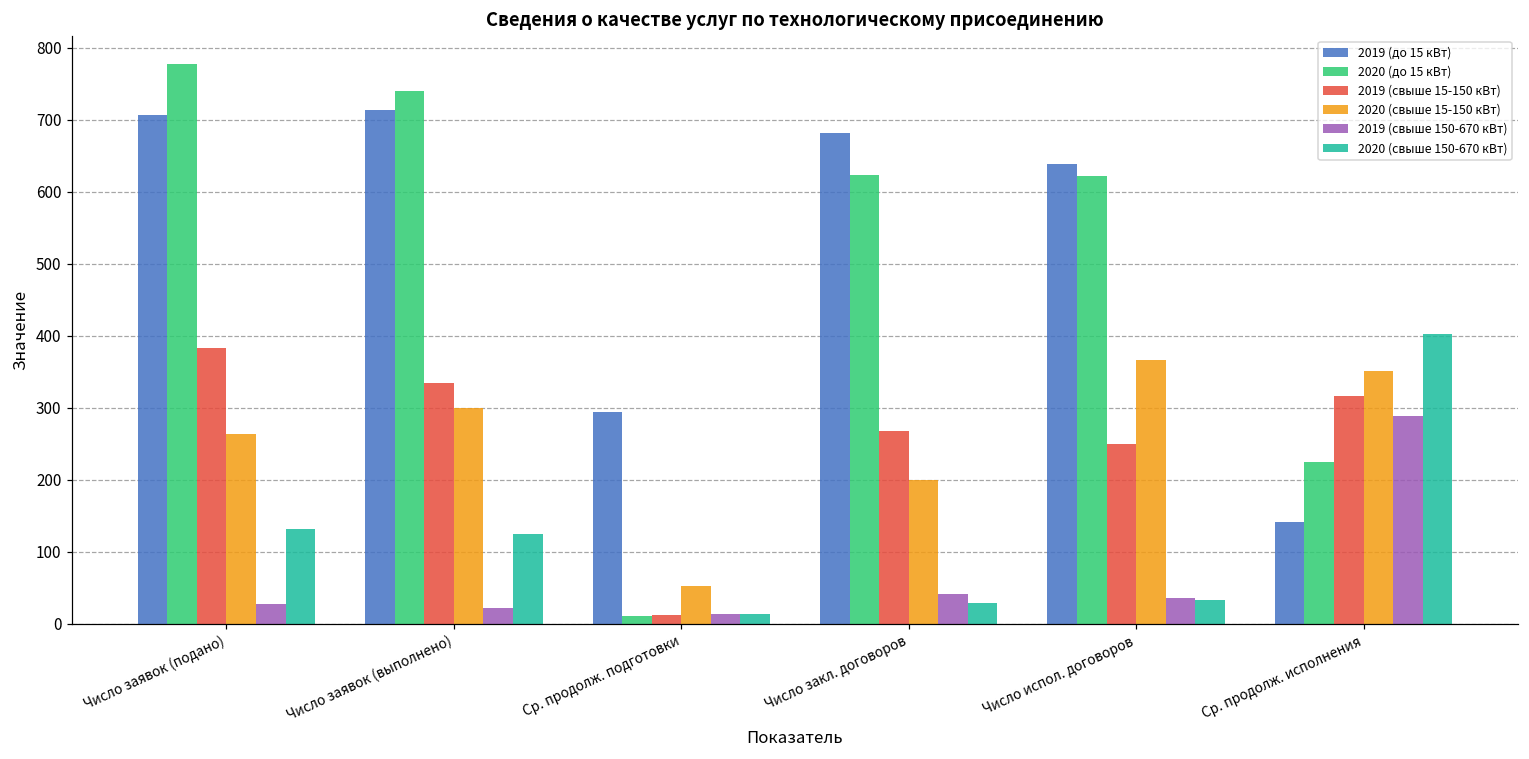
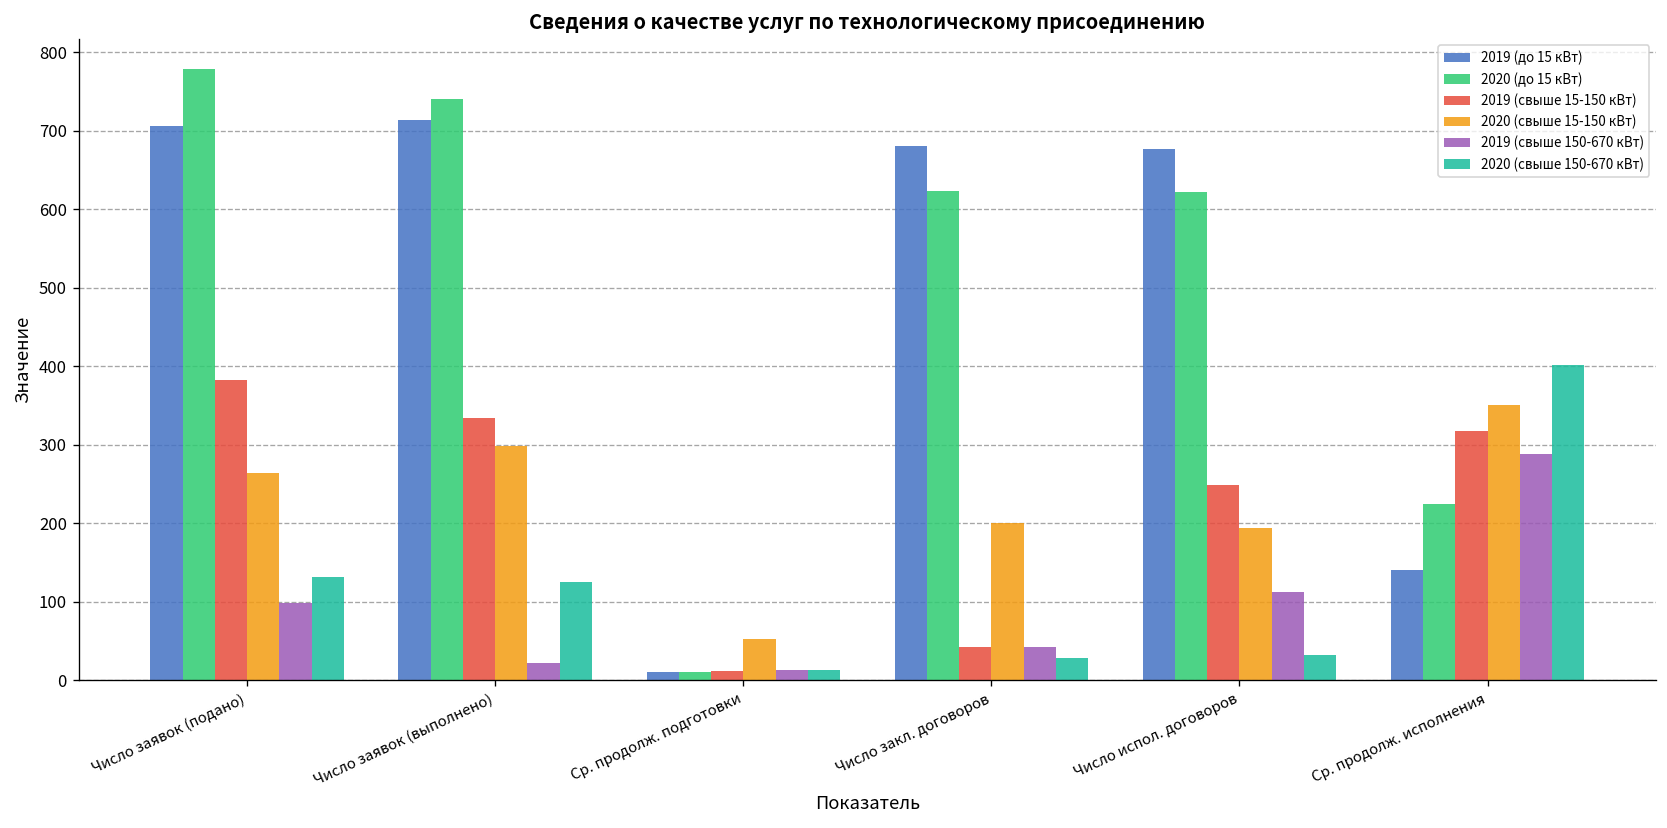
2019 (свыше 150-670 кВт), Число заявок (подано): 30 -> 100
2019 (до 15 кВт), Ср. продолж. подготовки: 290 -> 10
2019 (свыше 15-150 кВт), Число закл. договоров: 270 -> 40
2019 (до 15 кВт), Число испол. договоров: 640 -> 680
2020 (свыше 15-150 кВт), Число испол. договоров: 370 -> 190
2019 (свыше 150-670 кВт), Число испол. договоров: 40 -> 110
